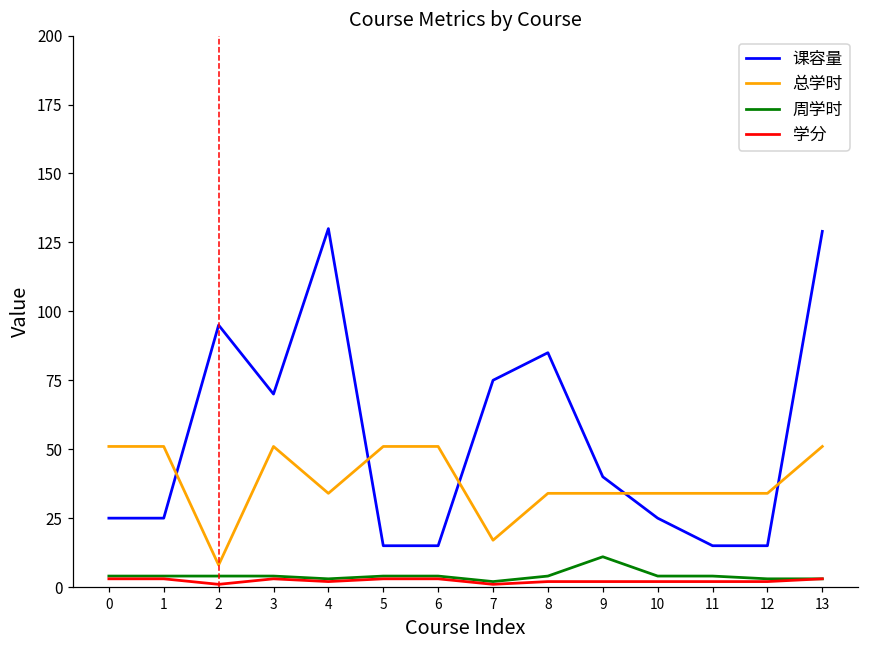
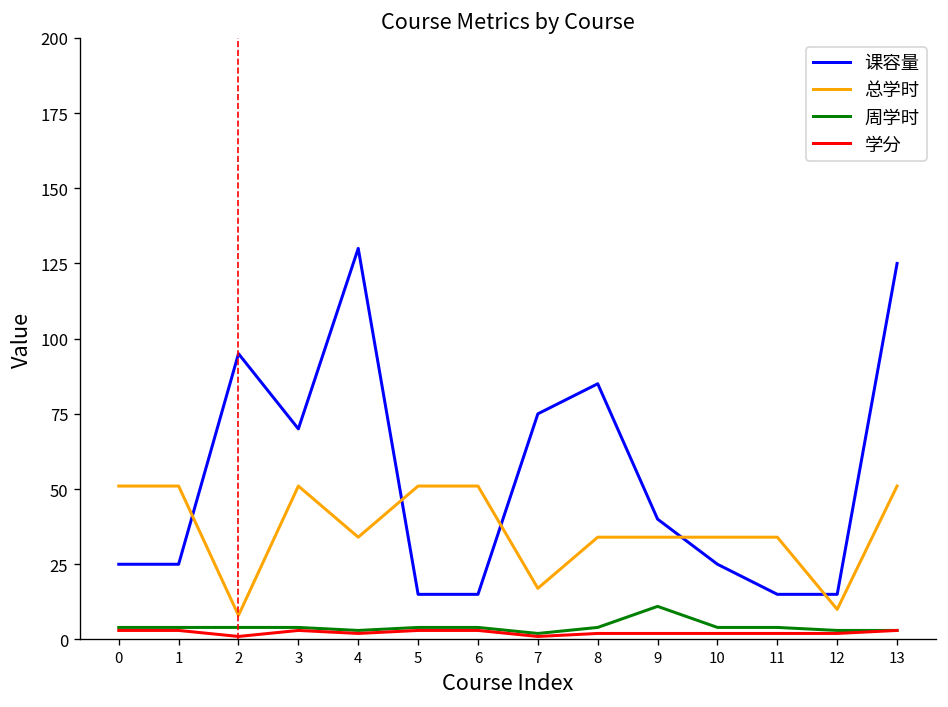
总学时, 12: 34 -> 10
课容量, 13: 129 -> 125
